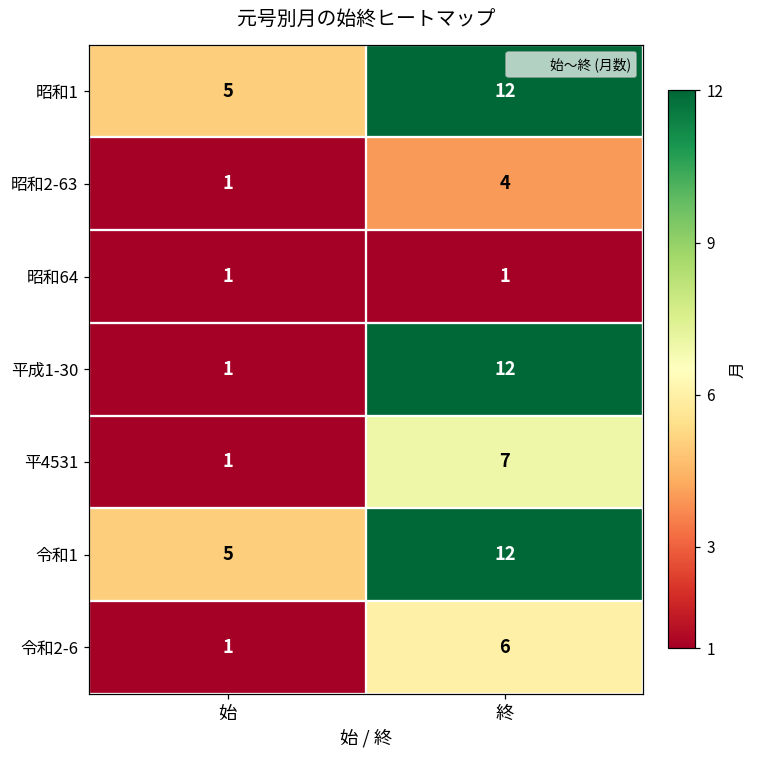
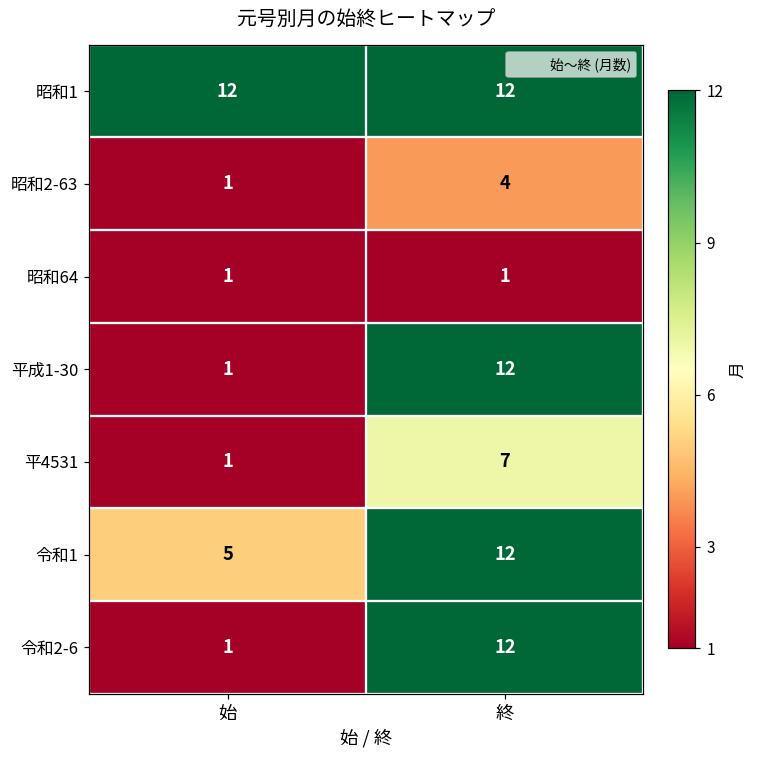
昭和1, 始: 5 -> 12
令和2-6, 終: 6 -> 12
